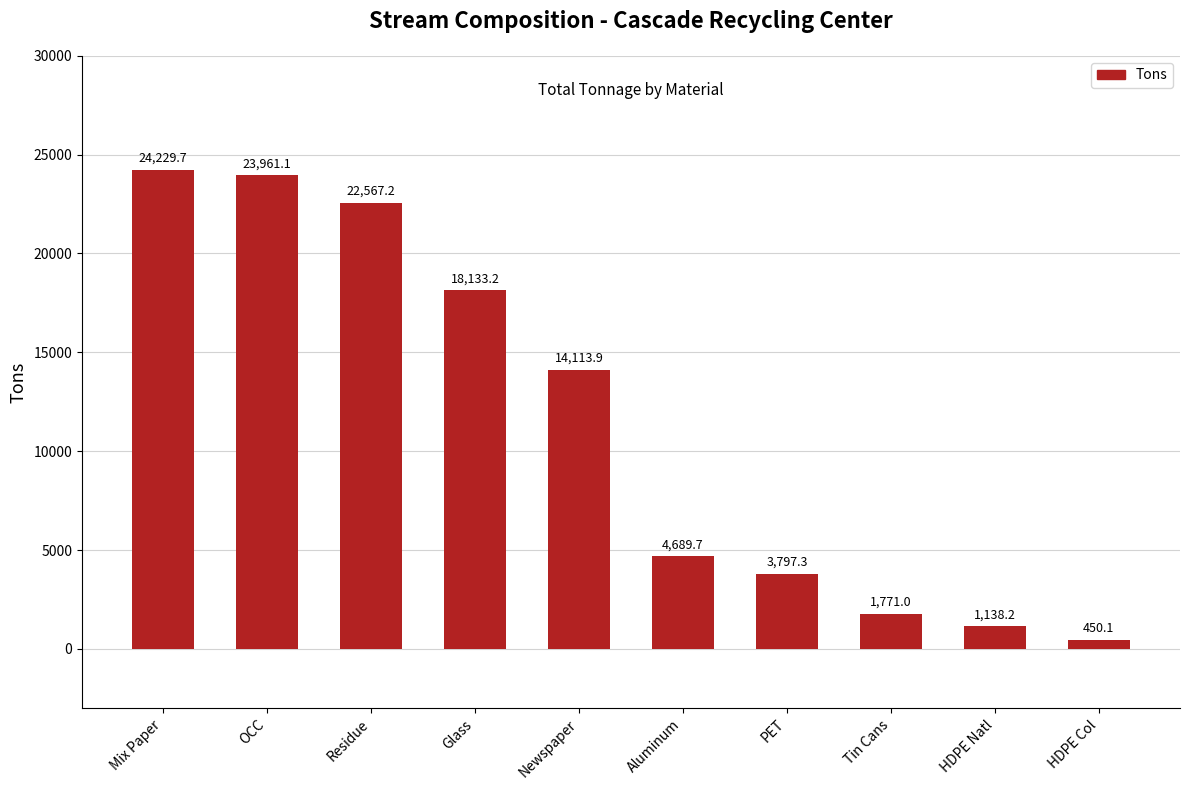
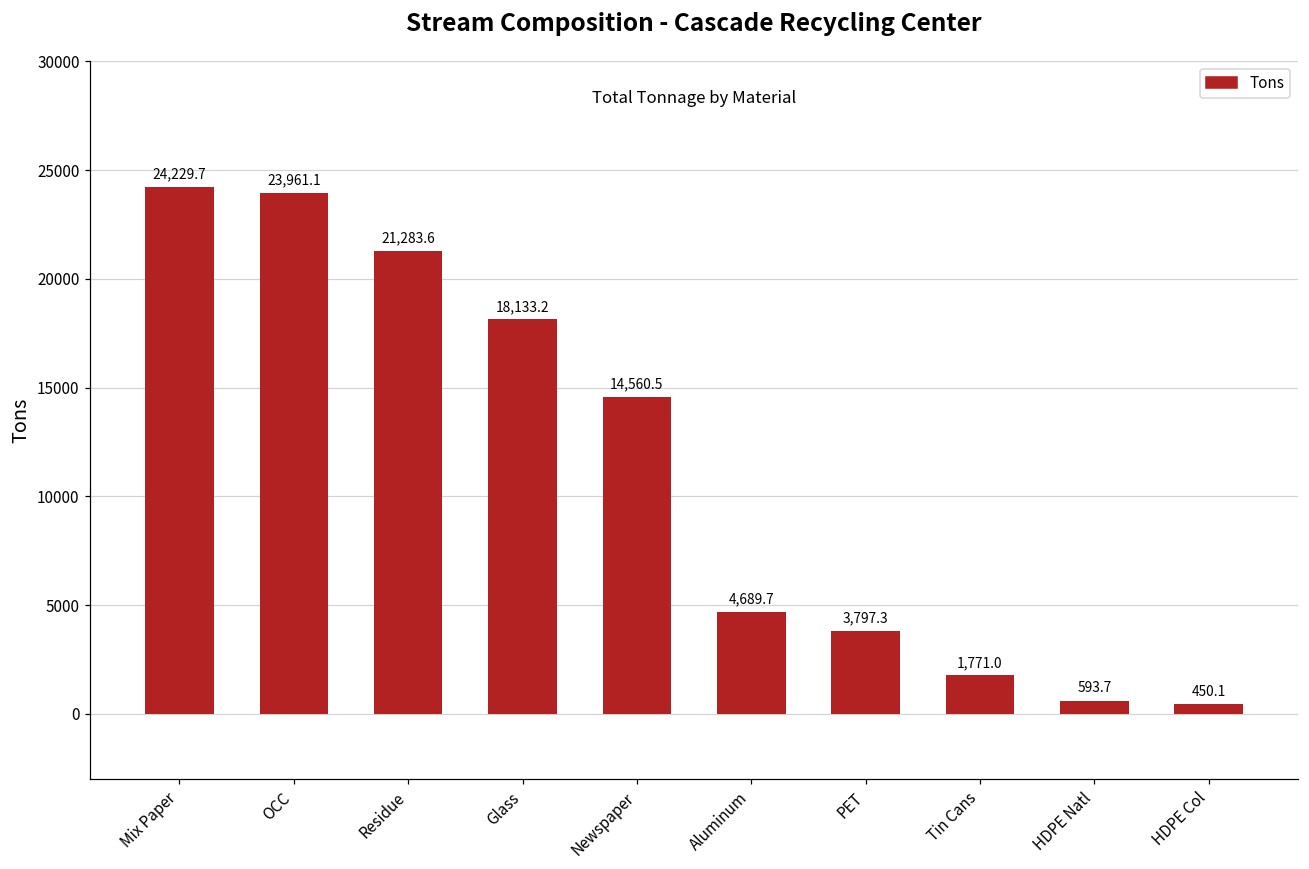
Residue: 22,567.2 -> 21,283.6
Newspaper: 14,113.9 -> 14,560.5
HDPE Natl: 1,138.2 -> 593.7
